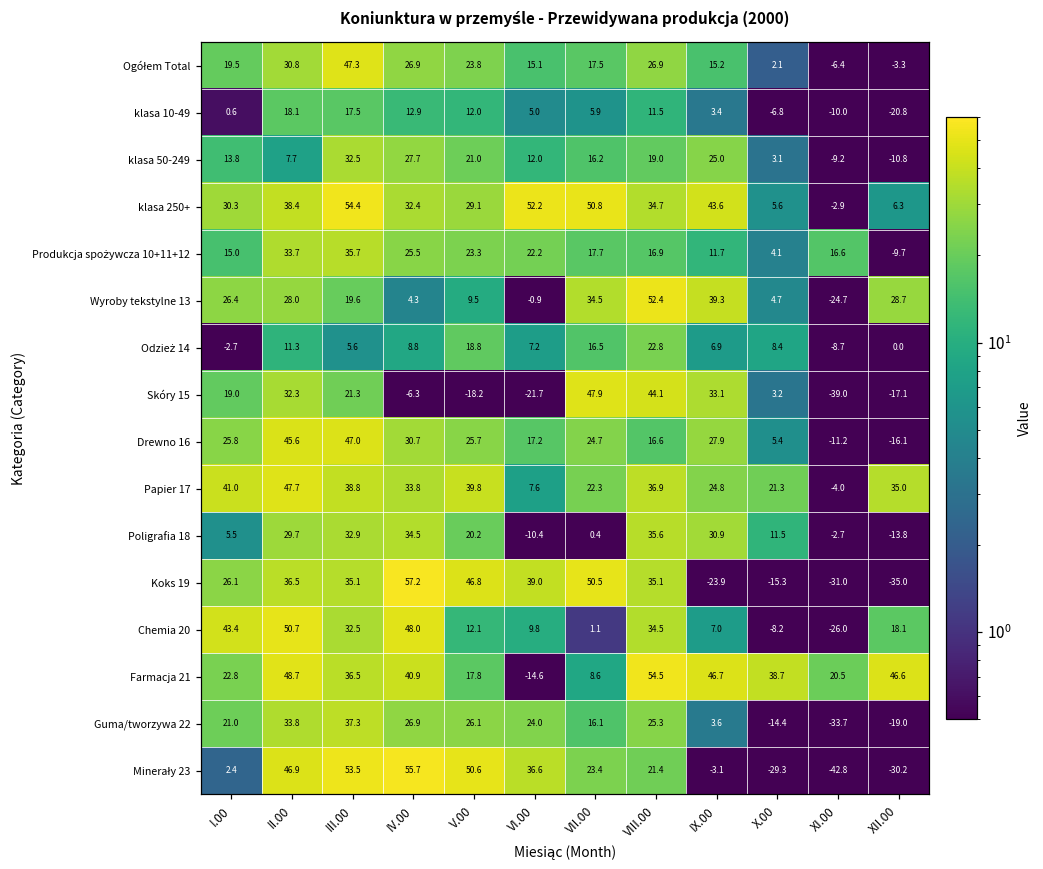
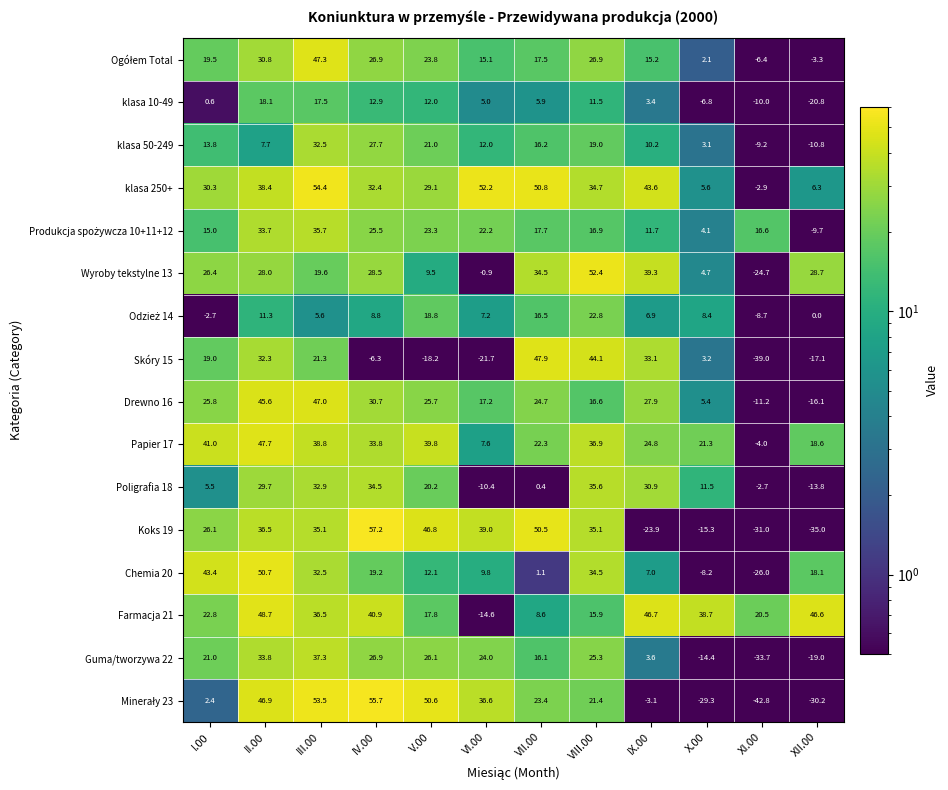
klasa 50-249, IX.00: 25.0 -> 10.2
Wyroby tekstylne 13, IV.00: 4.3 -> 28.5
Papier 17, XII.00: 35.0 -> 18.6
Chemia 20, IV.00: 48.0 -> 19.2
Farmacja 21, VIII.00: 54.5 -> 15.9
